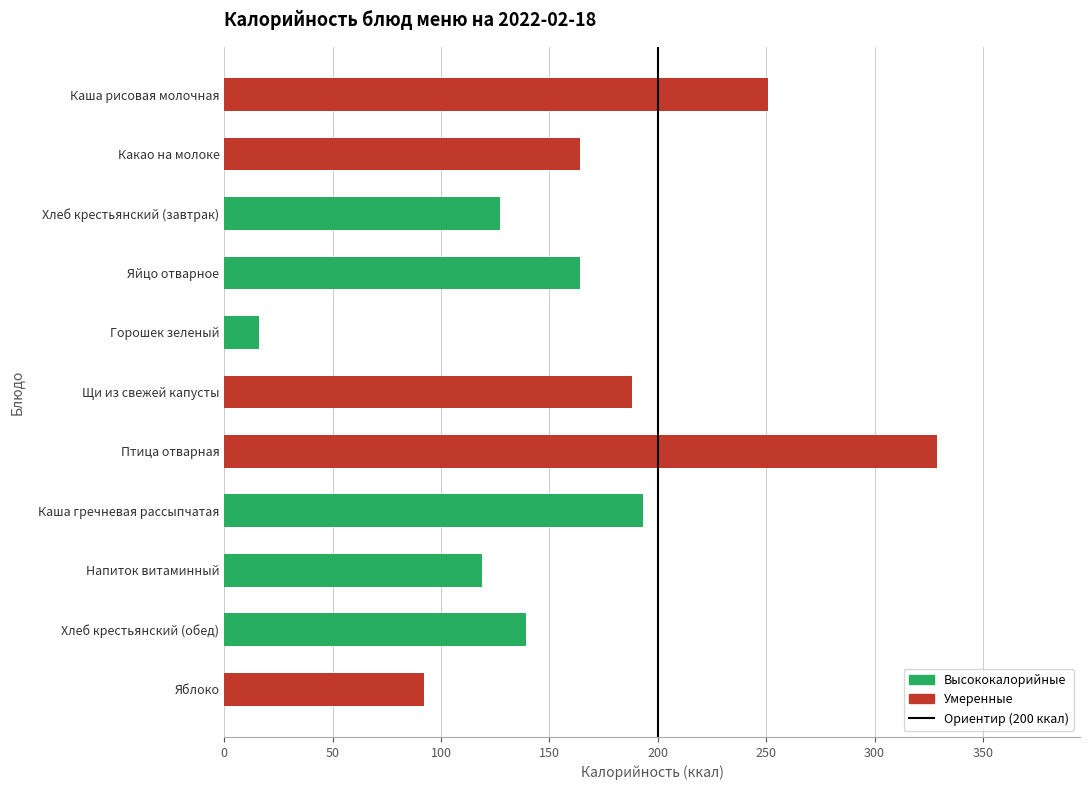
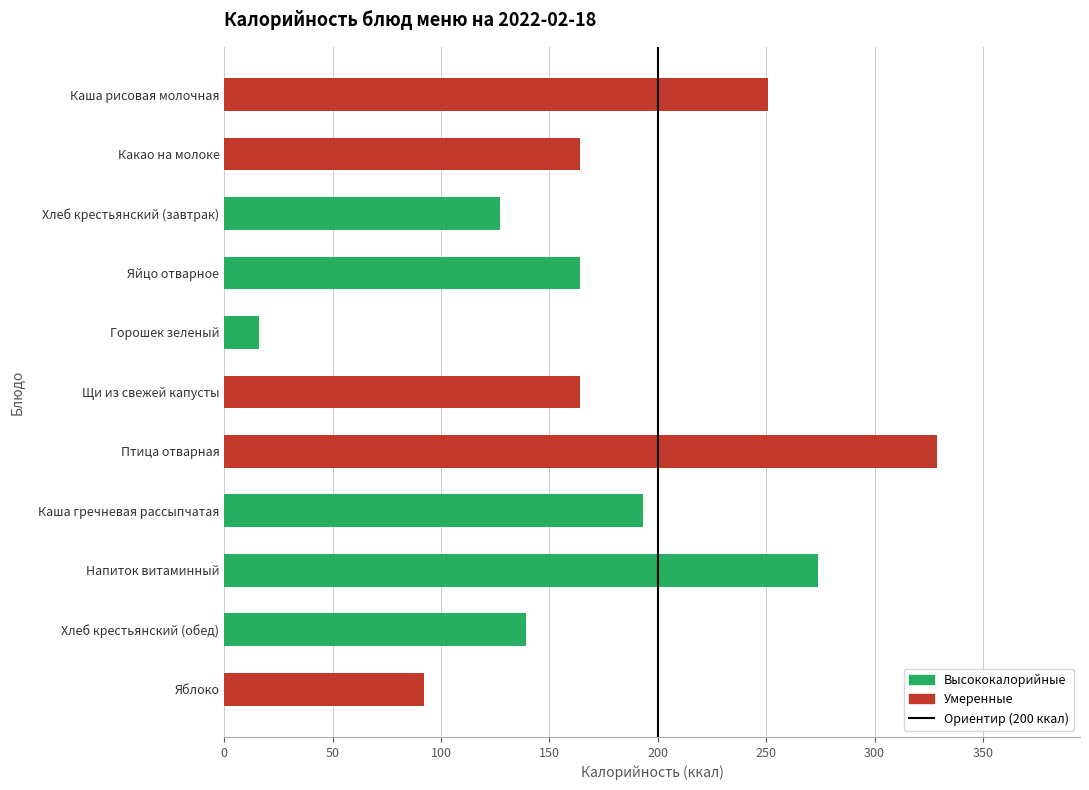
Щи из свежей капусты: 188 -> 164
Напиток витаминный: 119 -> 274
